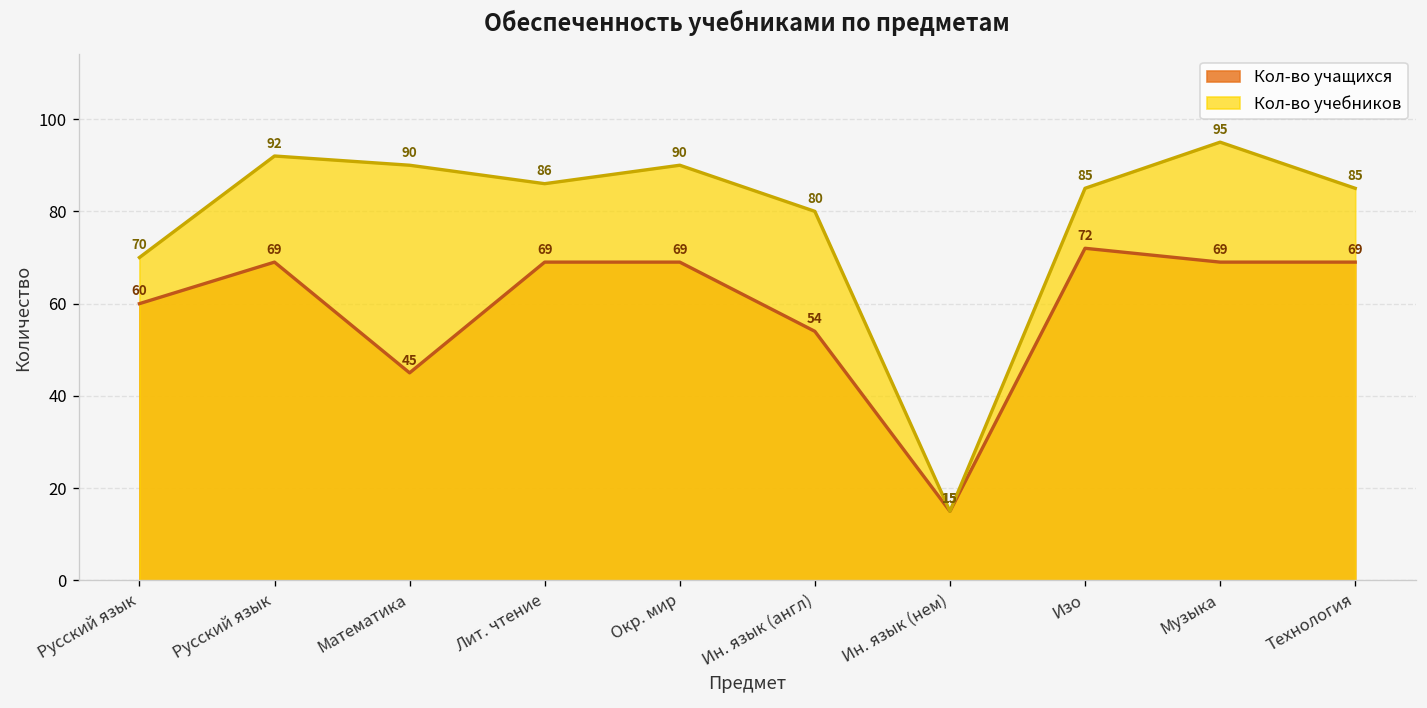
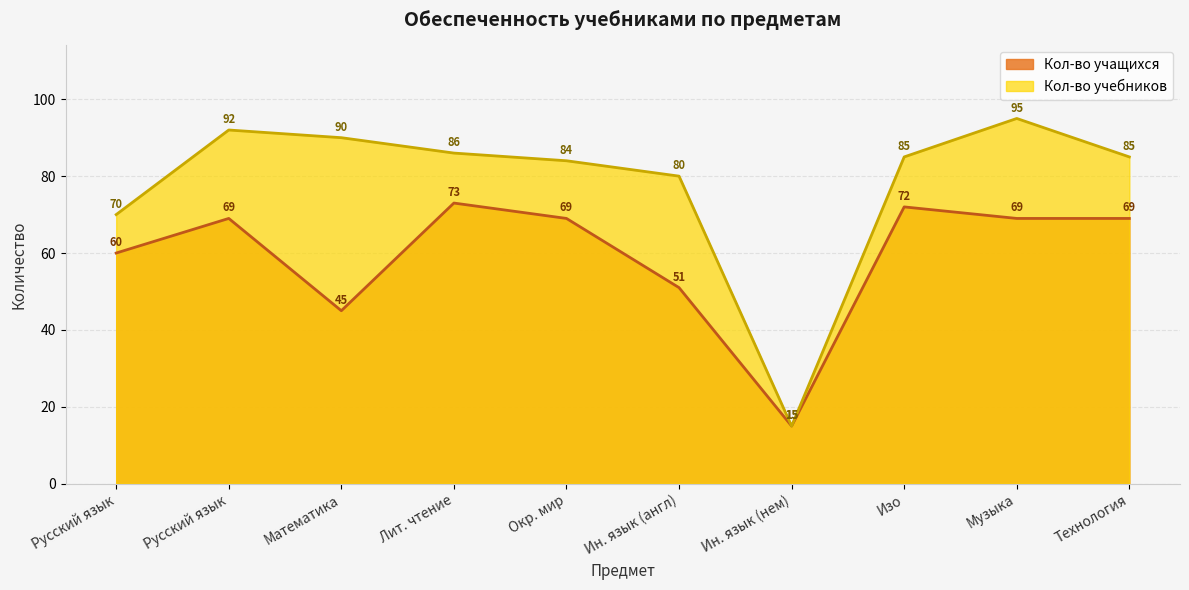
Кол-во учащихся, Лит. чтение: 69 -> 73
Кол-во учебников, Окр. мир: 90 -> 84
Кол-во учащихся, Ин. язык (англ): 54 -> 51
